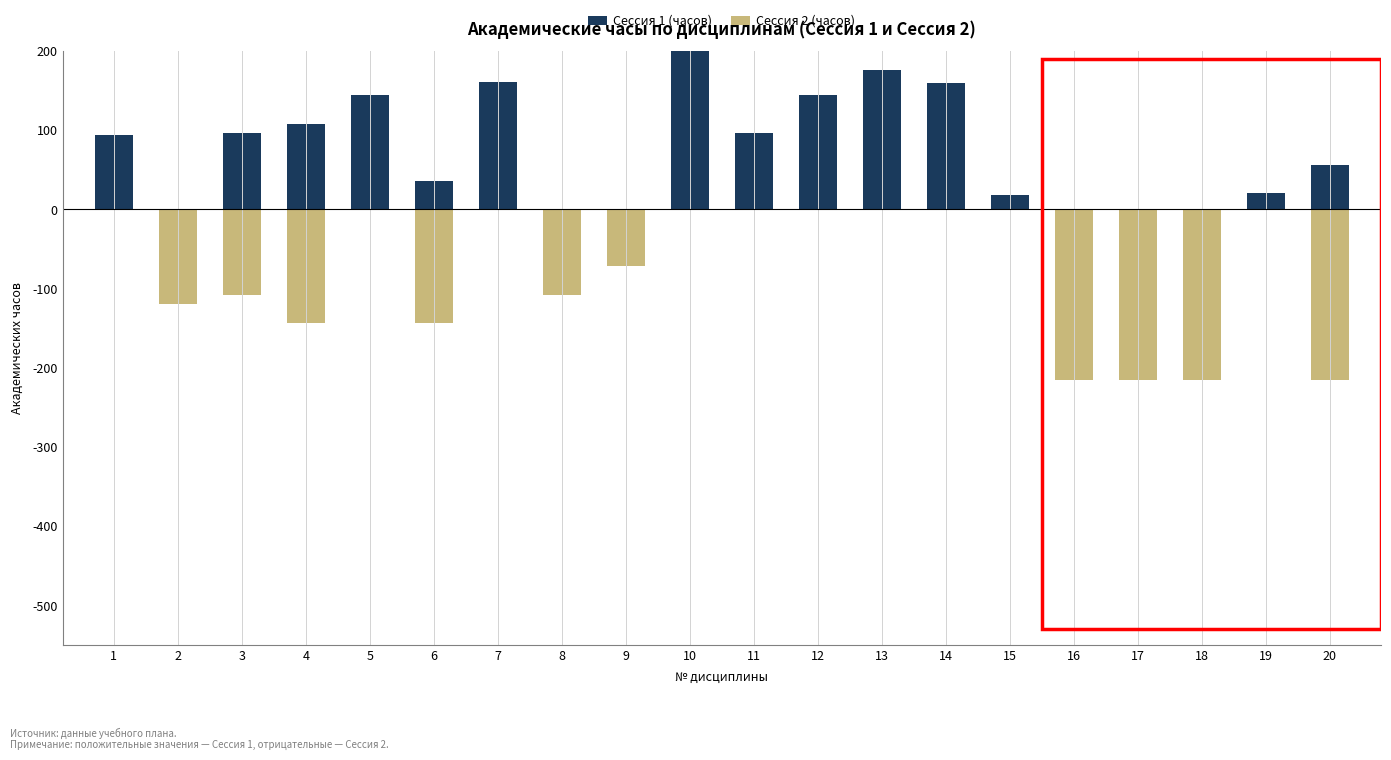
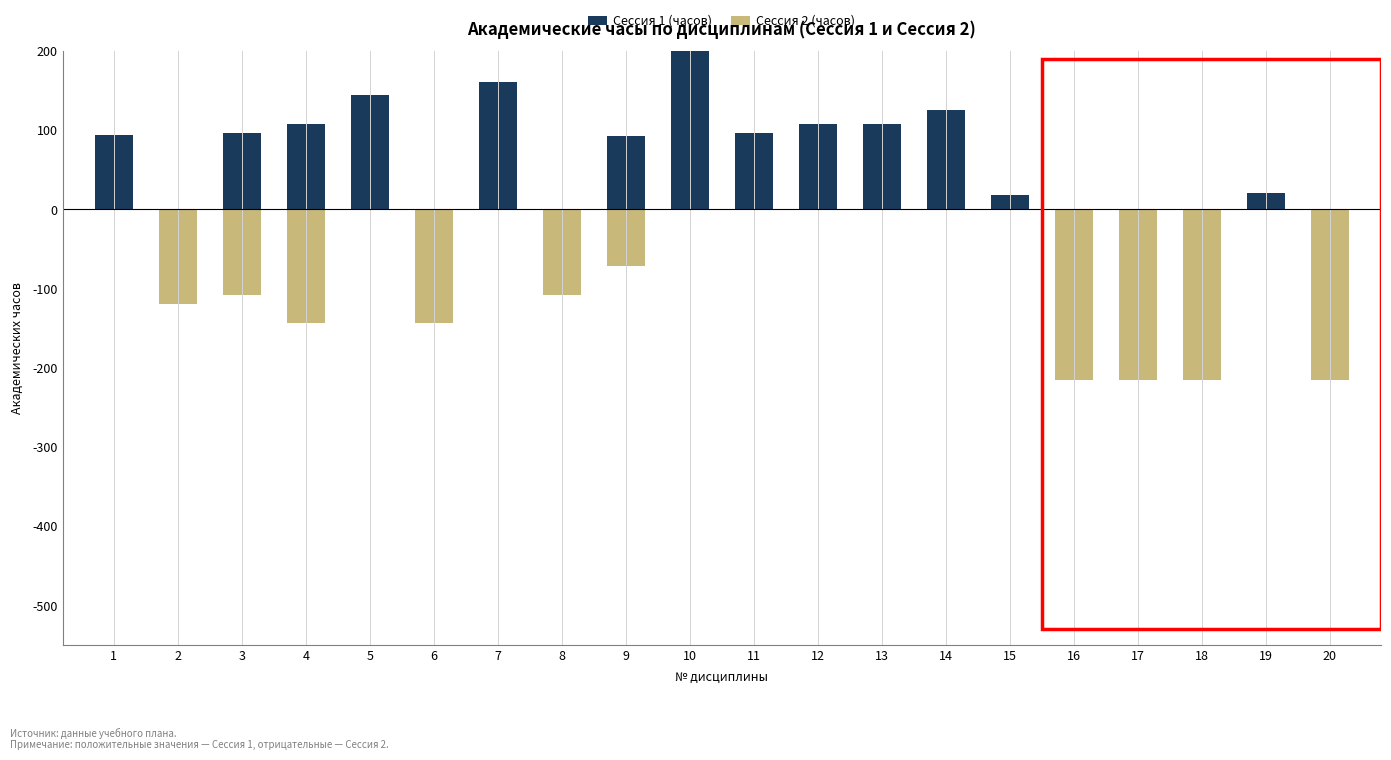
Сессия 1 (часов), 6: 40 -> 0
Сессия 1 (часов), 9: 0 -> 90
Сессия 1 (часов), 12: 140 -> 110
Сессия 1 (часов), 13: 180 -> 110
Сессия 1 (часов), 14: 160 -> 130
Сессия 1 (часов), 20: 60 -> 0
